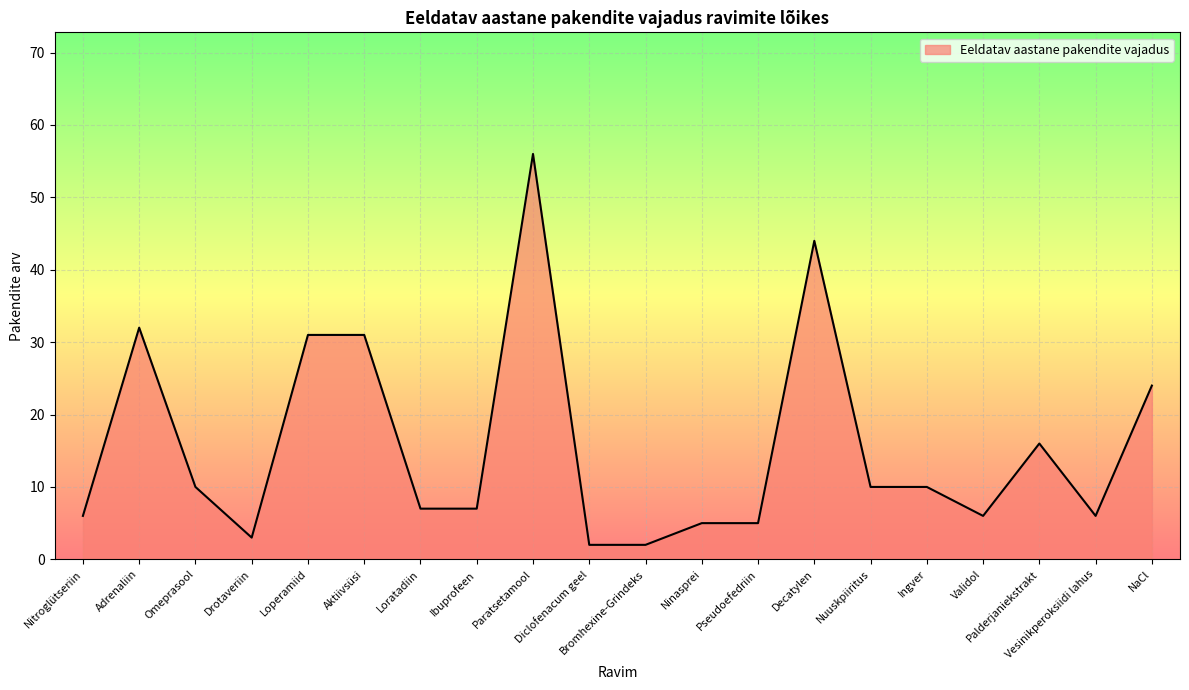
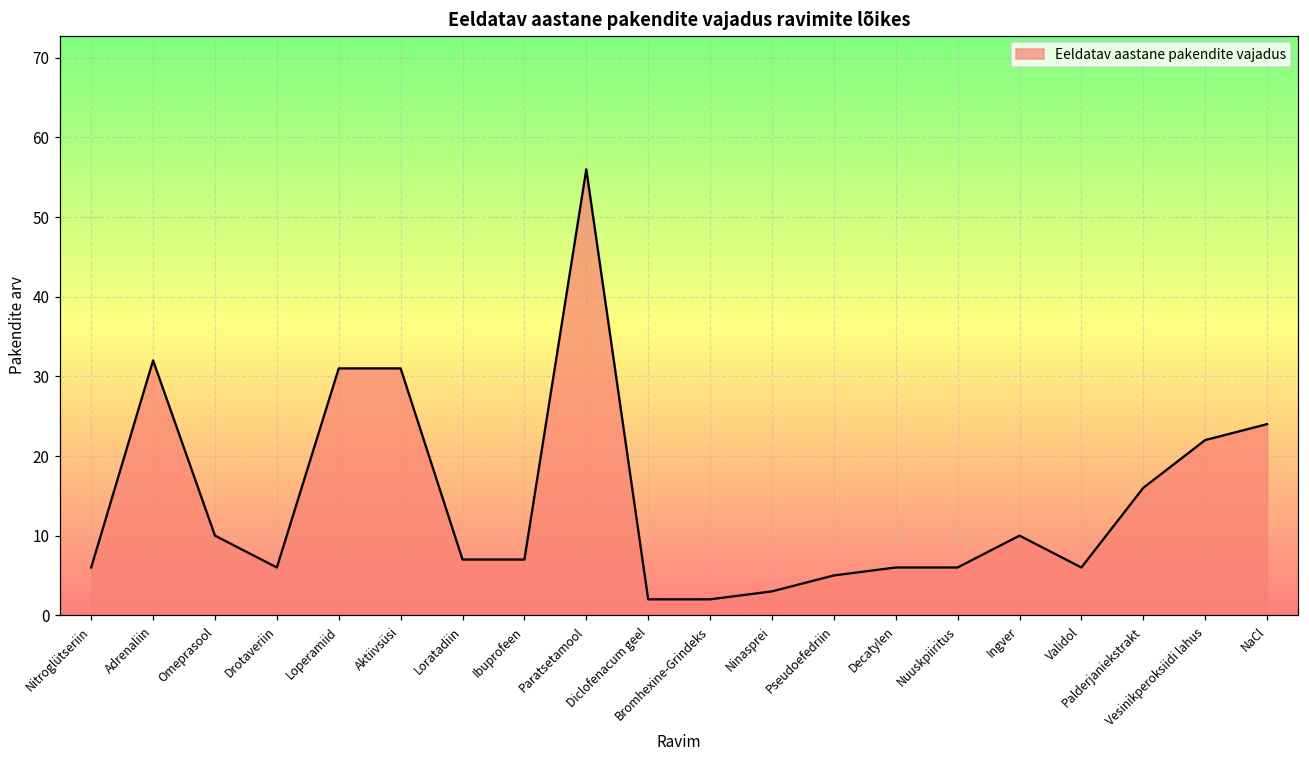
Drotaveriin: 3 -> 6
Ninasprei: 5 -> 3
Decatylen: 44 -> 6
Nuuskpiiritus: 10 -> 6
Vesinikperoksiidi lahus: 6 -> 22
